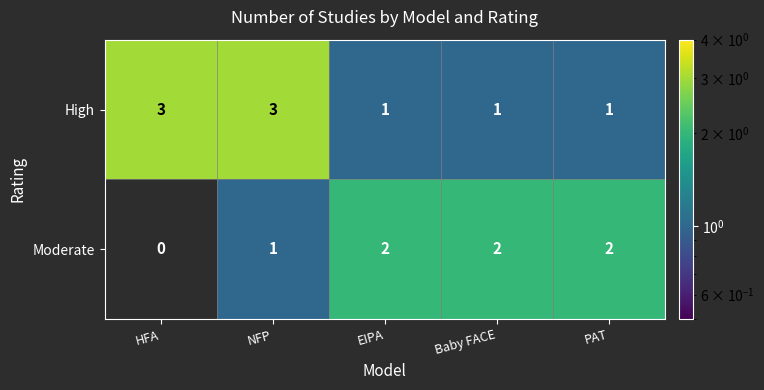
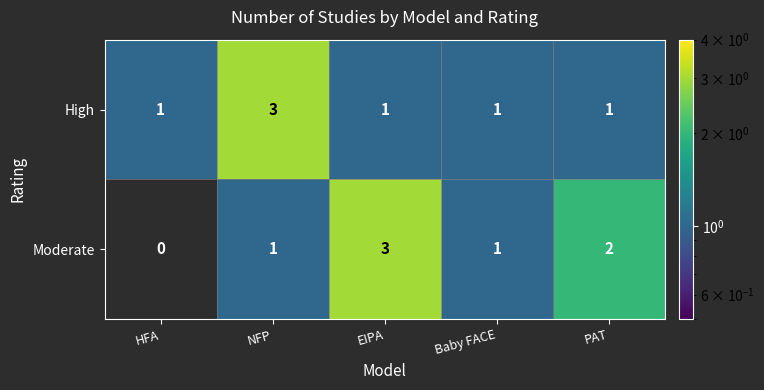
High, HFA: 3 -> 1
Moderate, EIPA: 2 -> 3
Moderate, Baby FACE: 2 -> 1
